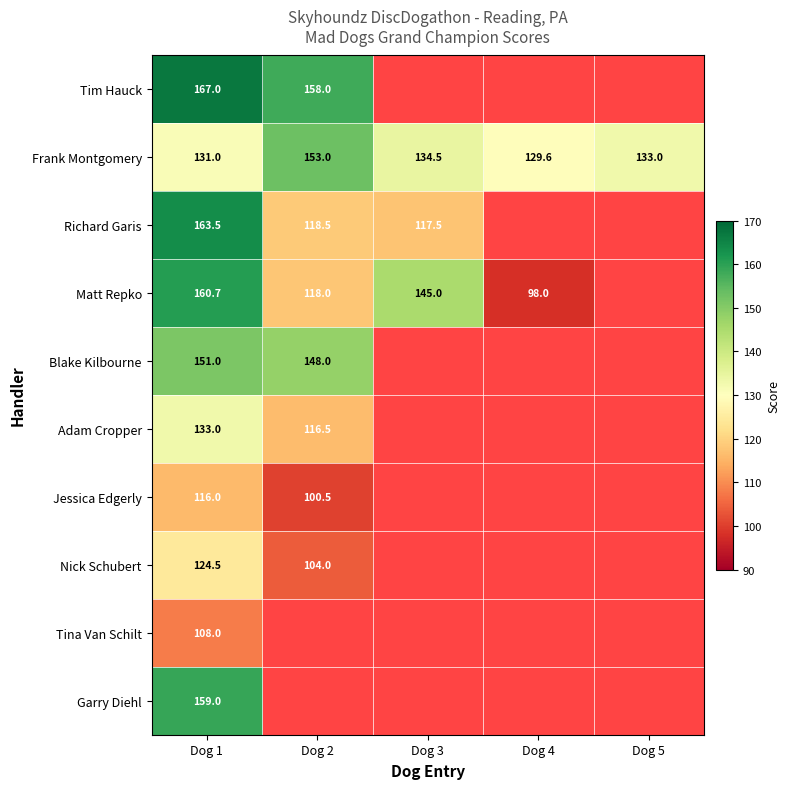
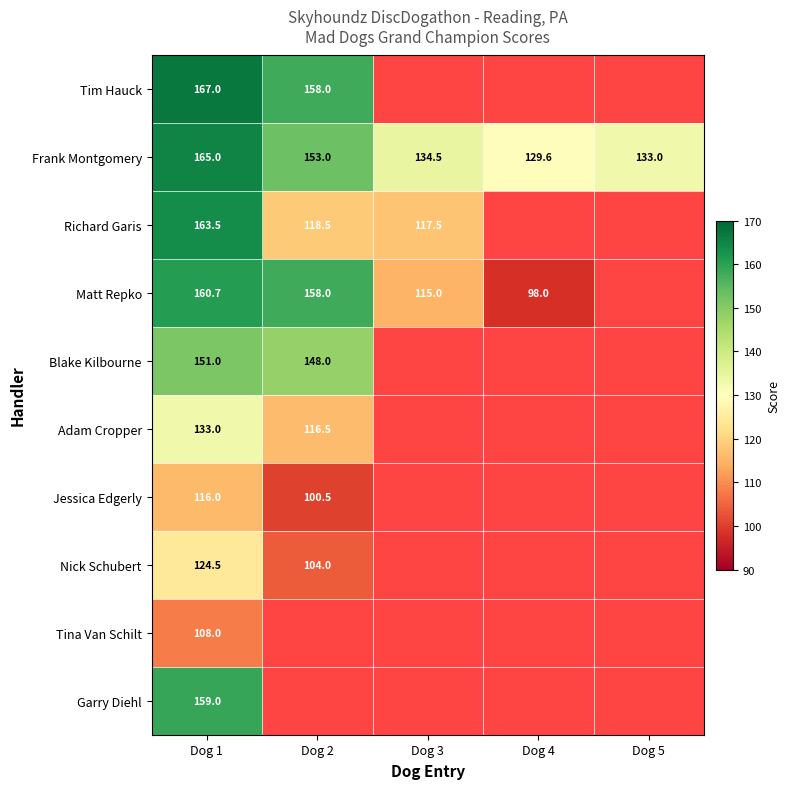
Frank Montgomery, Dog 1: 131.0 -> 165.0
Matt Repko, Dog 2: 118.0 -> 158.0
Matt Repko, Dog 3: 145.0 -> 115.0
